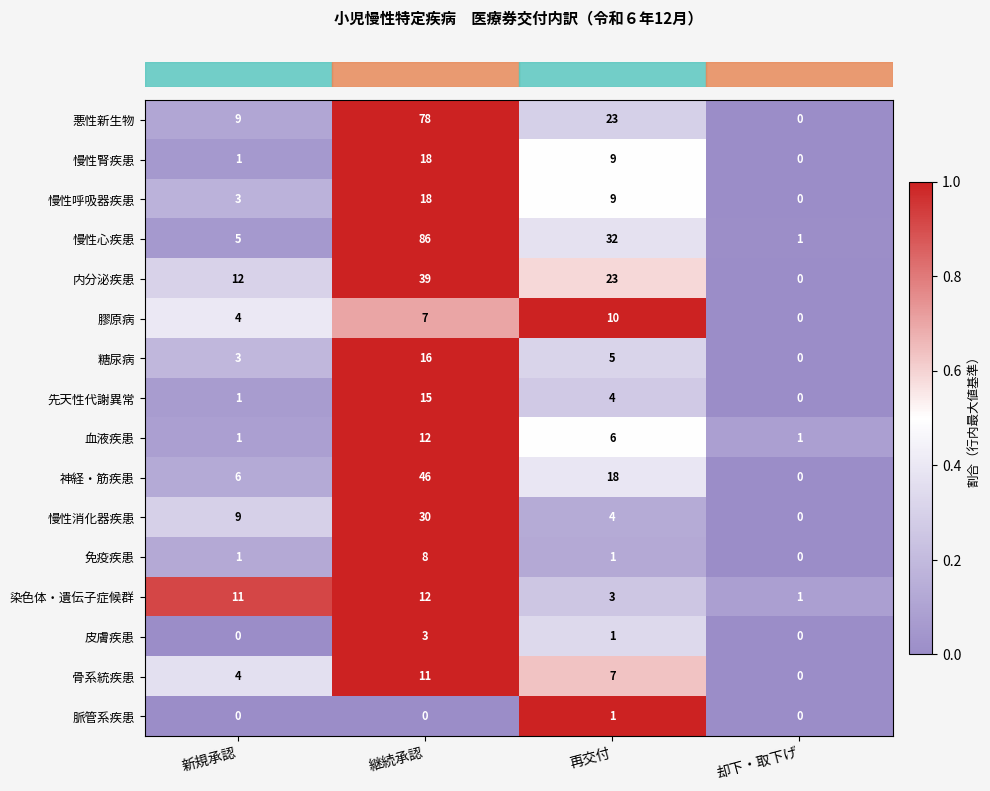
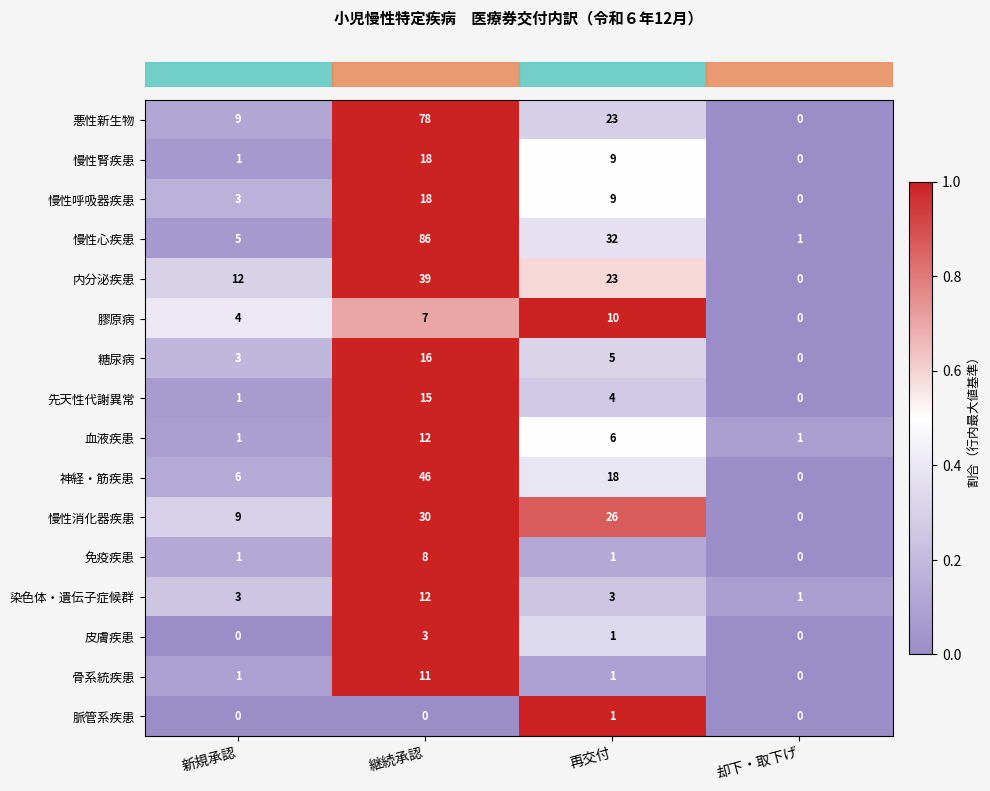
慢性消化器疾患, 再交付: 4 -> 26
染色体・遺伝子症候群, 新規承認: 11 -> 3
骨系統疾患, 新規承認: 4 -> 1
骨系統疾患, 再交付: 7 -> 1
